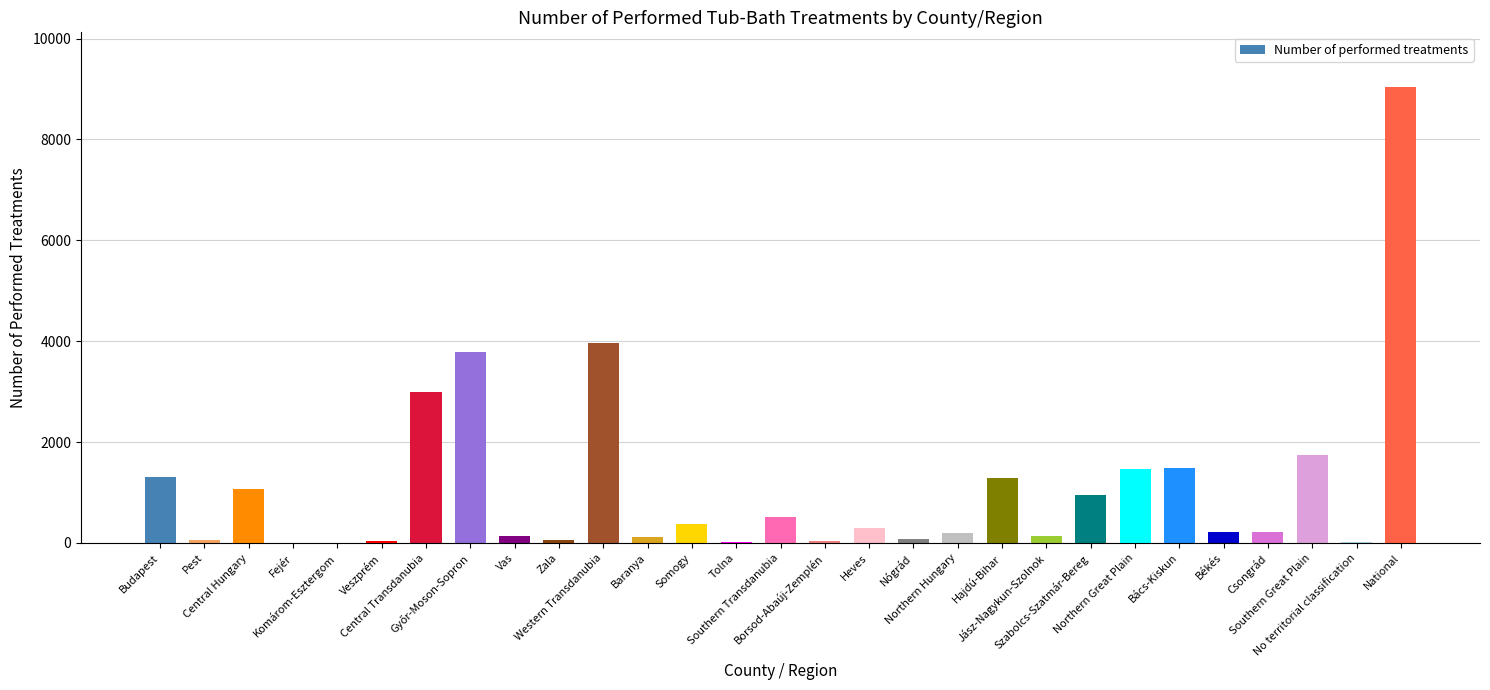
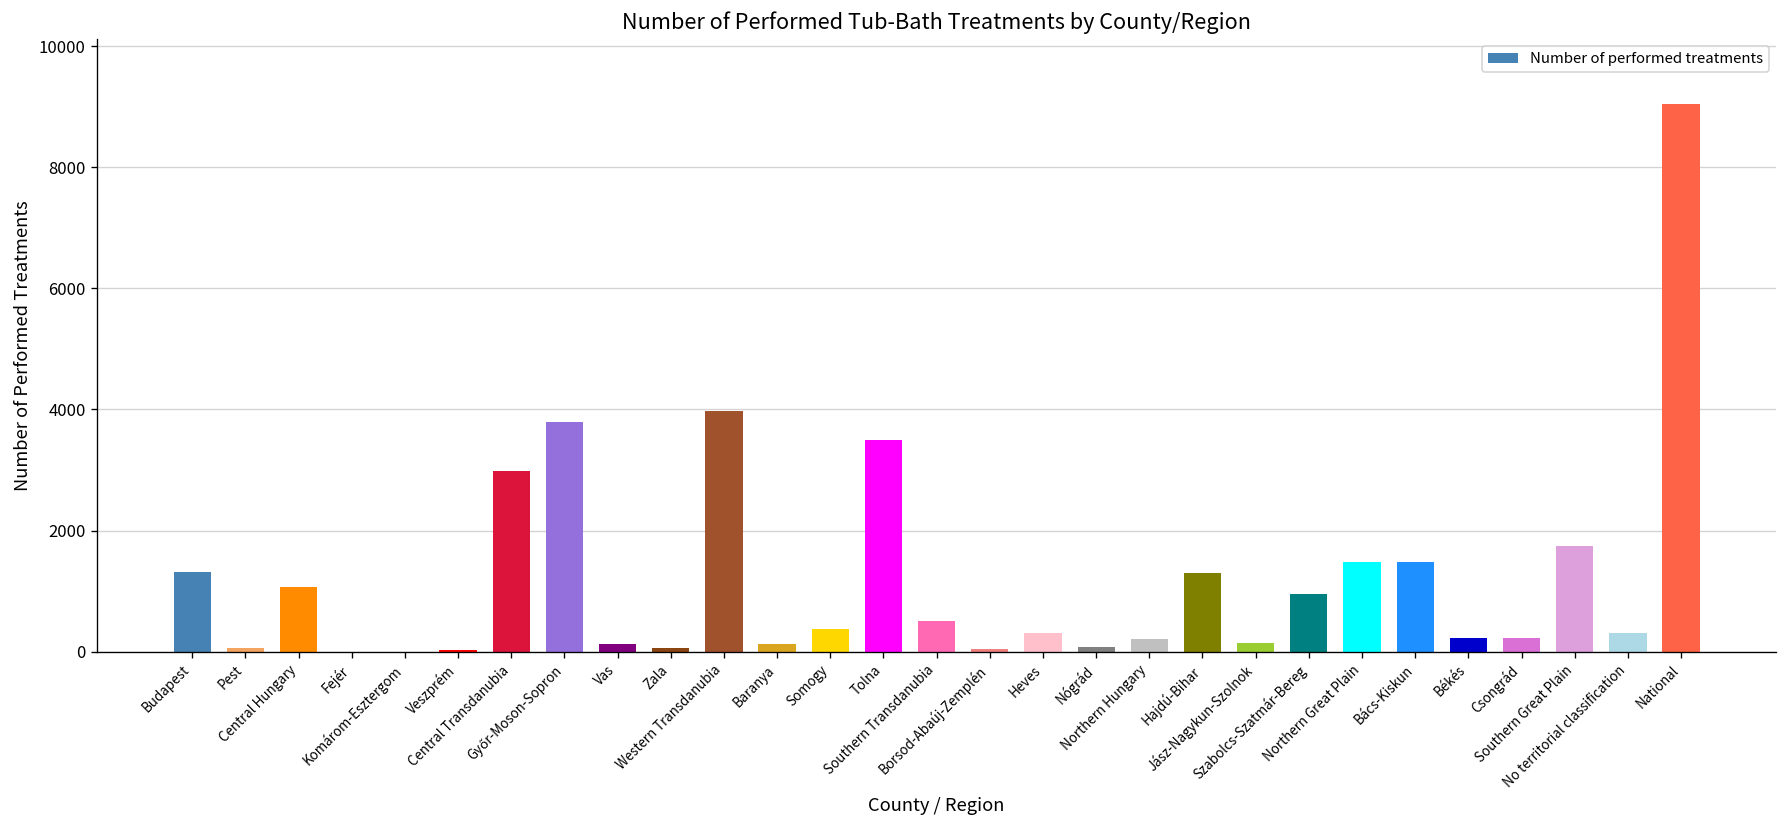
Tolna: 0 -> 3500
No territorial classification: 0 -> 300
